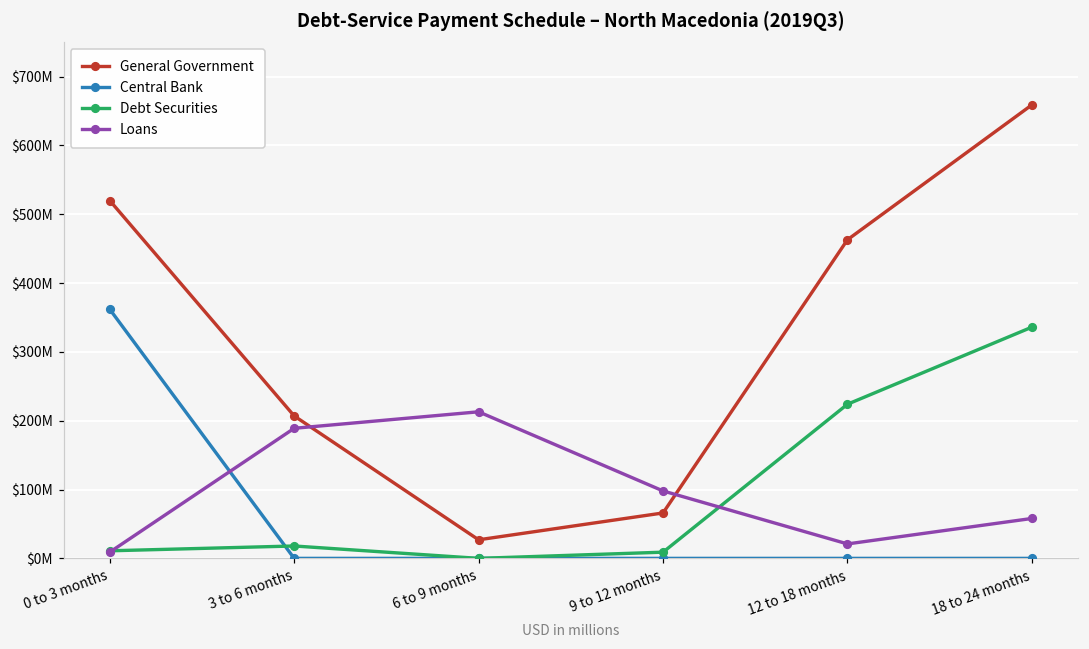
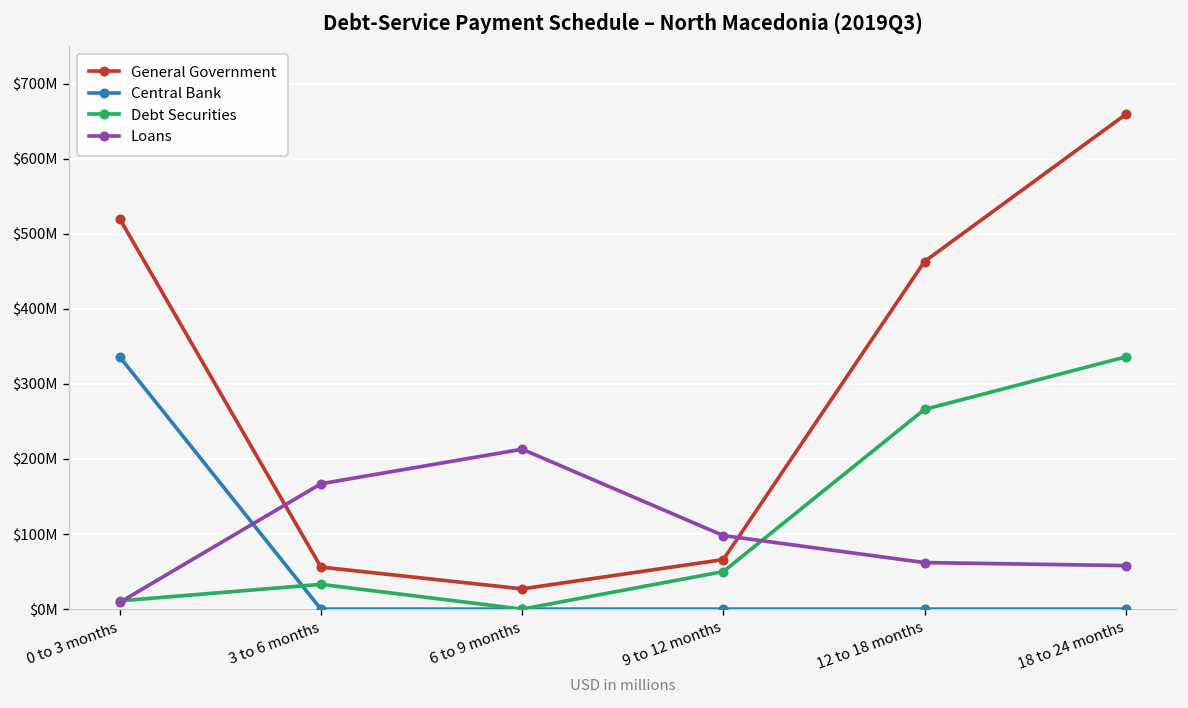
Central Bank, 0 to 3 months: $360000000 -> $340000000
General Government, 3 to 6 months: $210000000 -> $60000000
Debt Securities, 3 to 6 months: $20000000 -> $30000000
Loans, 3 to 6 months: $190000000 -> $170000000
Debt Securities, 9 to 12 months: $10000000 -> $50000000
Debt Securities, 12 to 18 months: $220000000 -> $270000000
Loans, 12 to 18 months: $20000000 -> $60000000
